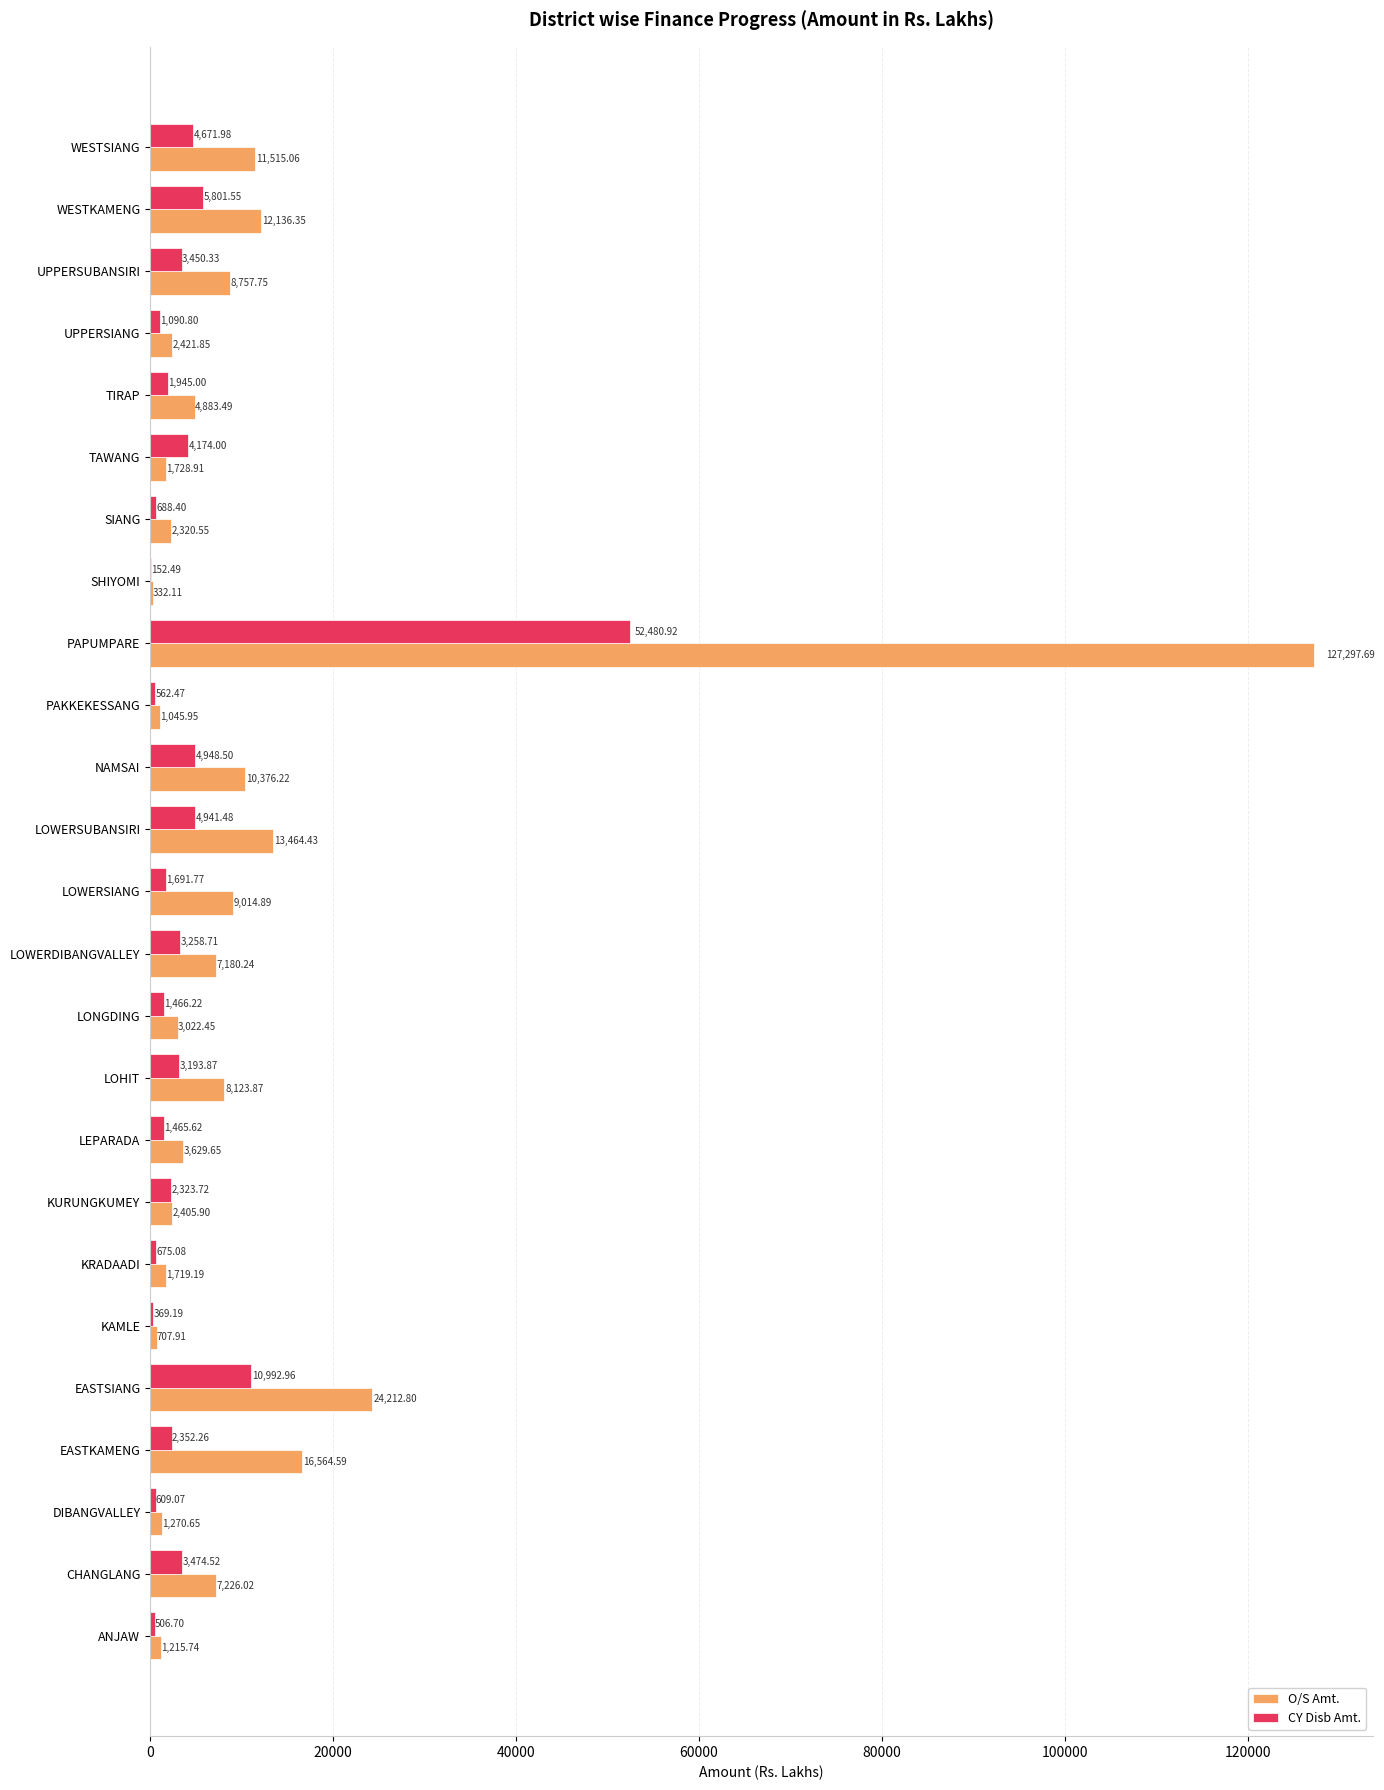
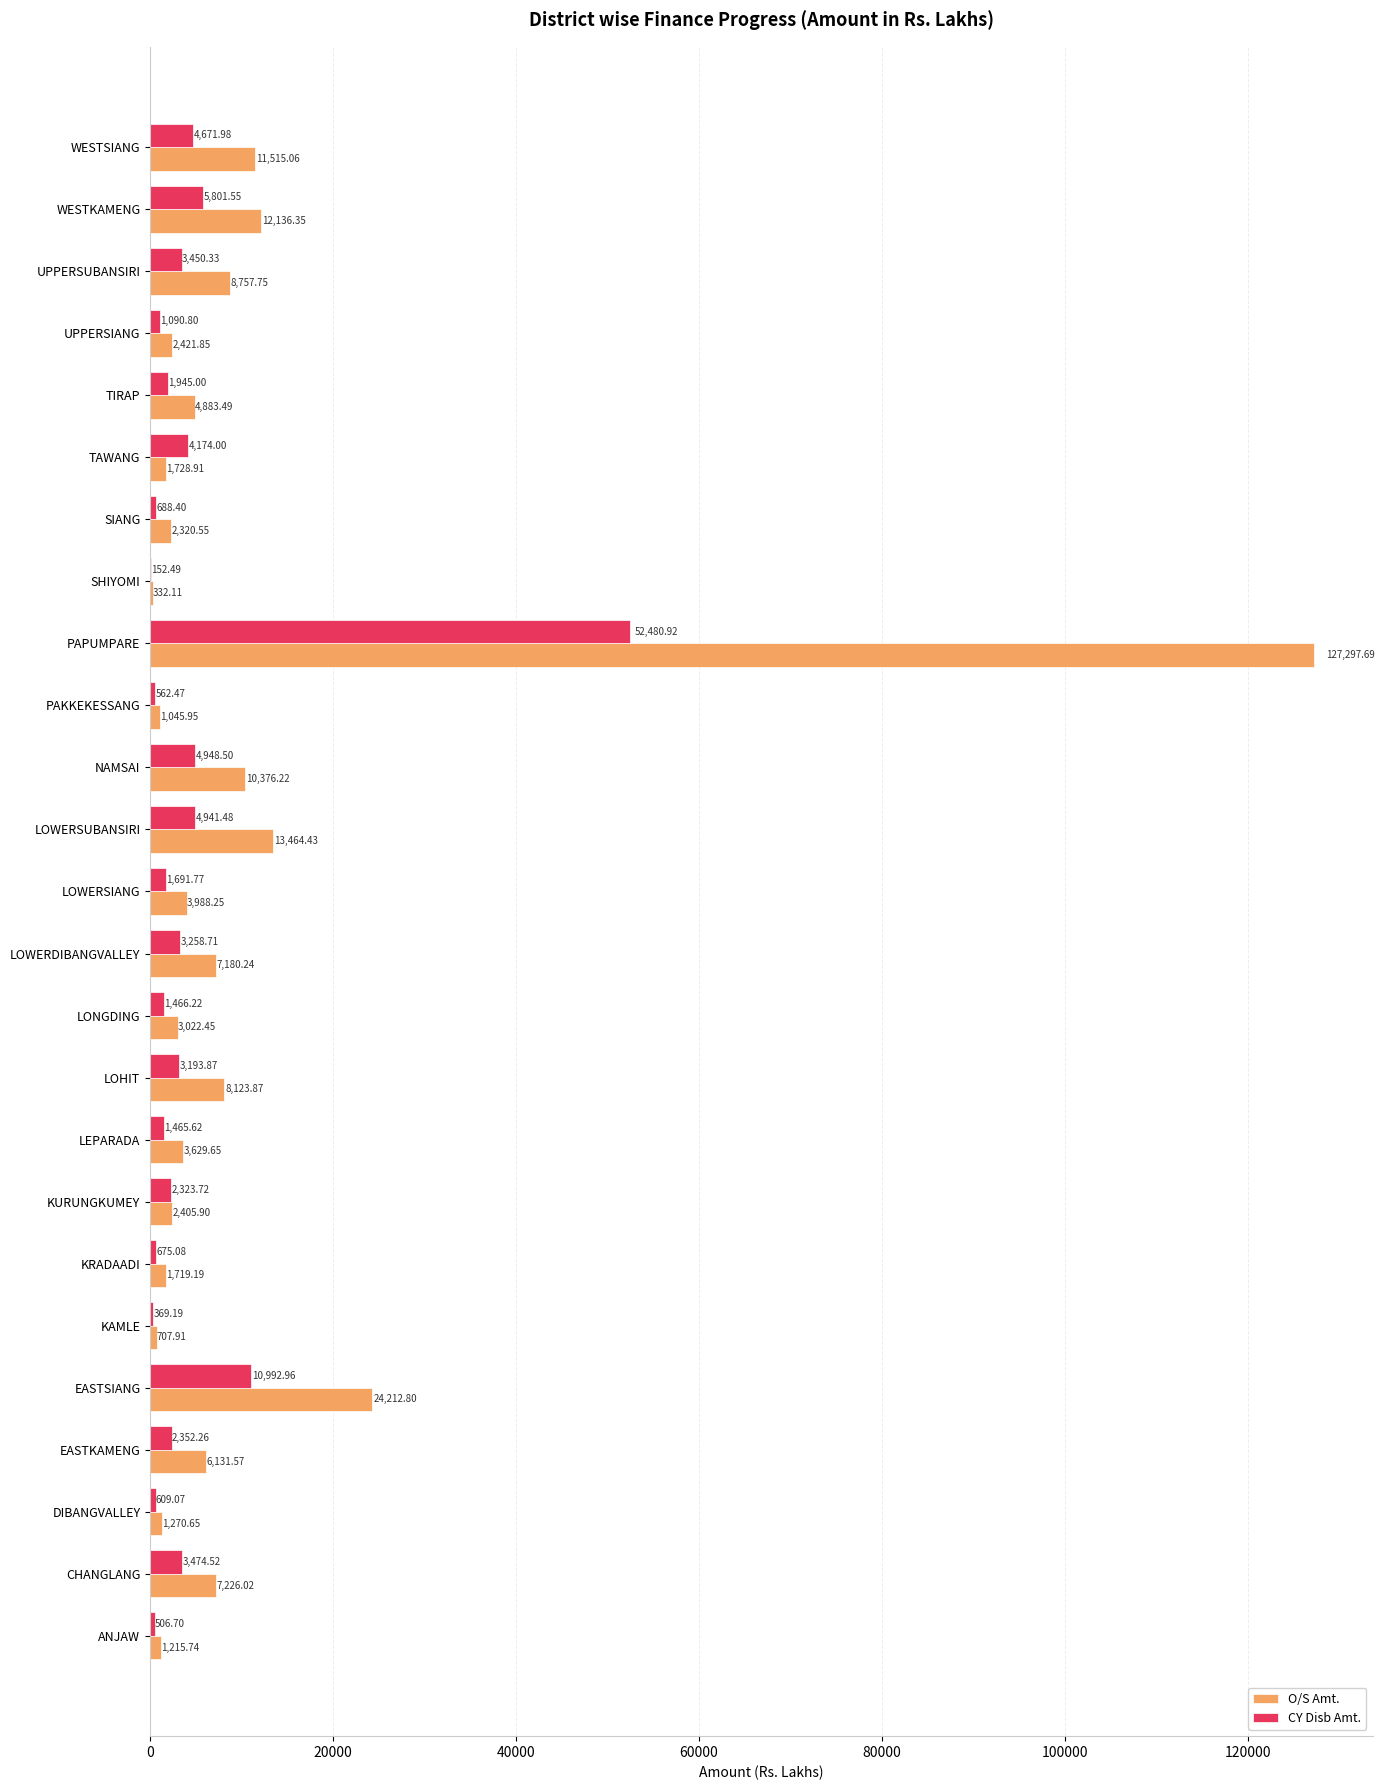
O/S Amt., LOWERSIANG: 9,014.89 -> 3,988.25
O/S Amt., EASTKAMENG: 16,564.59 -> 6,131.57
